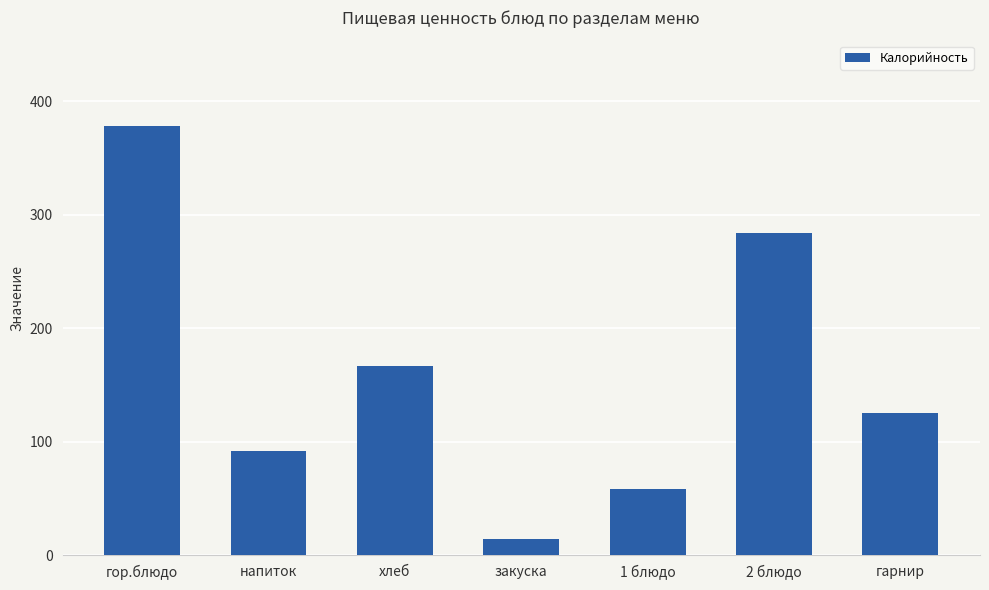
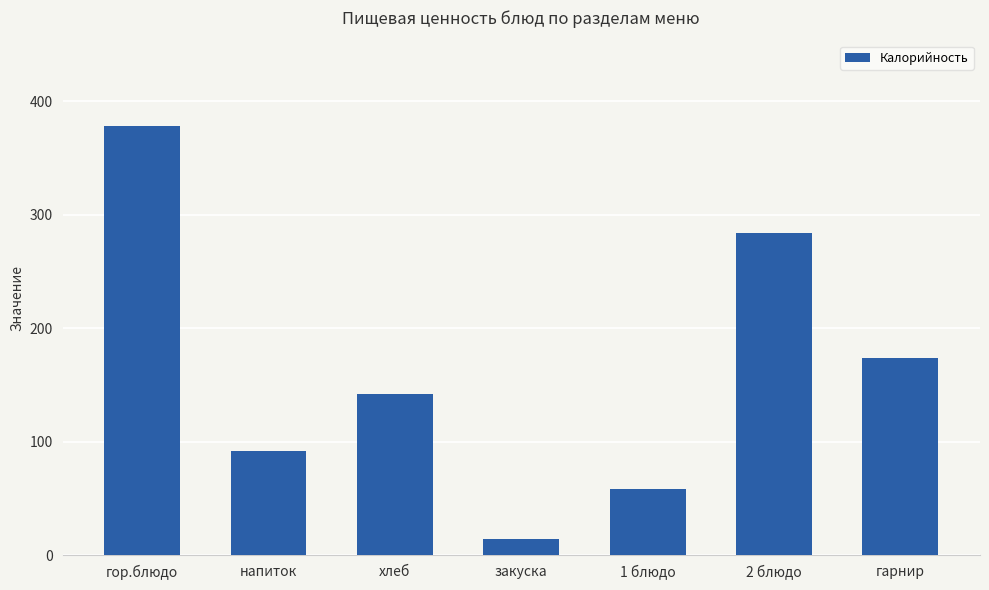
хлеб: 167 -> 142
гарнир: 125 -> 174
